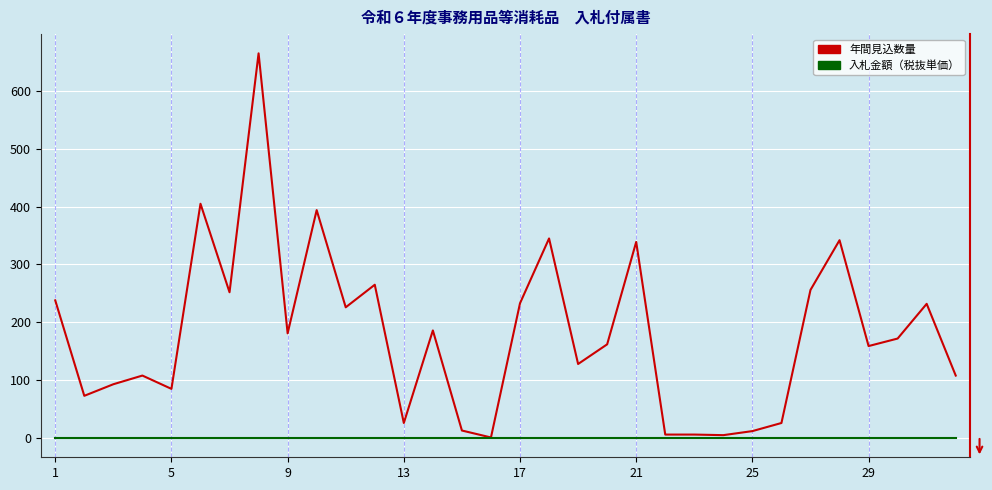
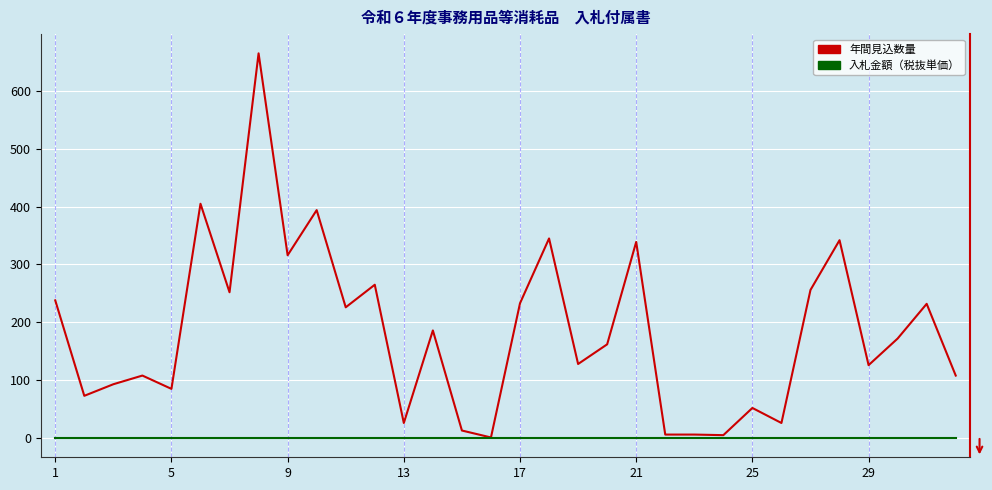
年間見込数量, 9: 180 -> 320
年間見込数量, 25: 10 -> 50
年間見込数量, 29: 160 -> 130
